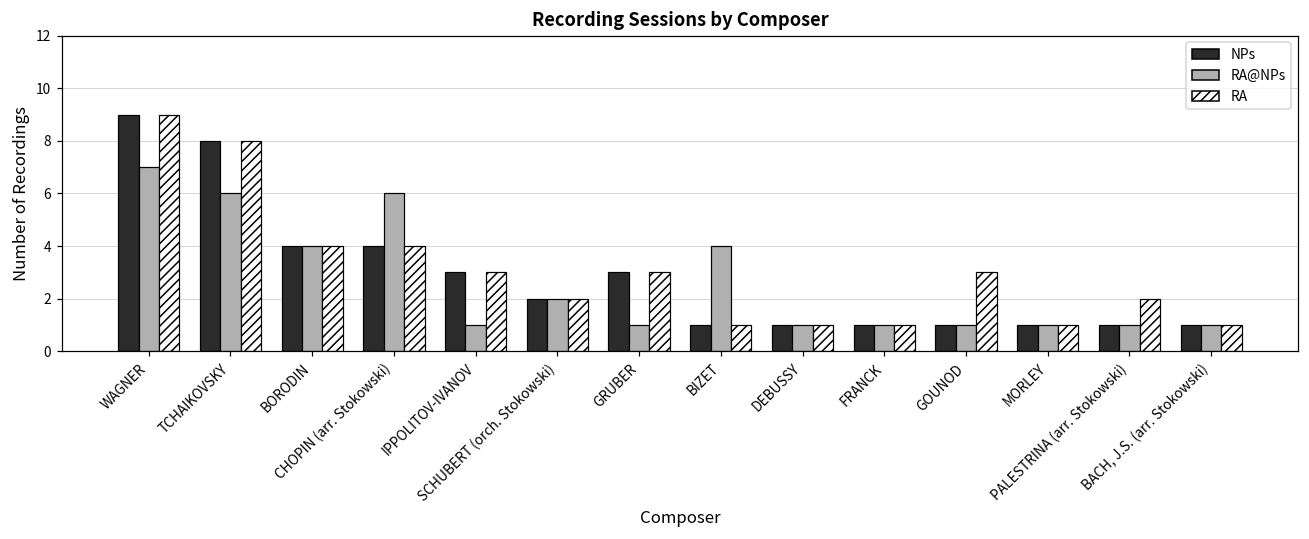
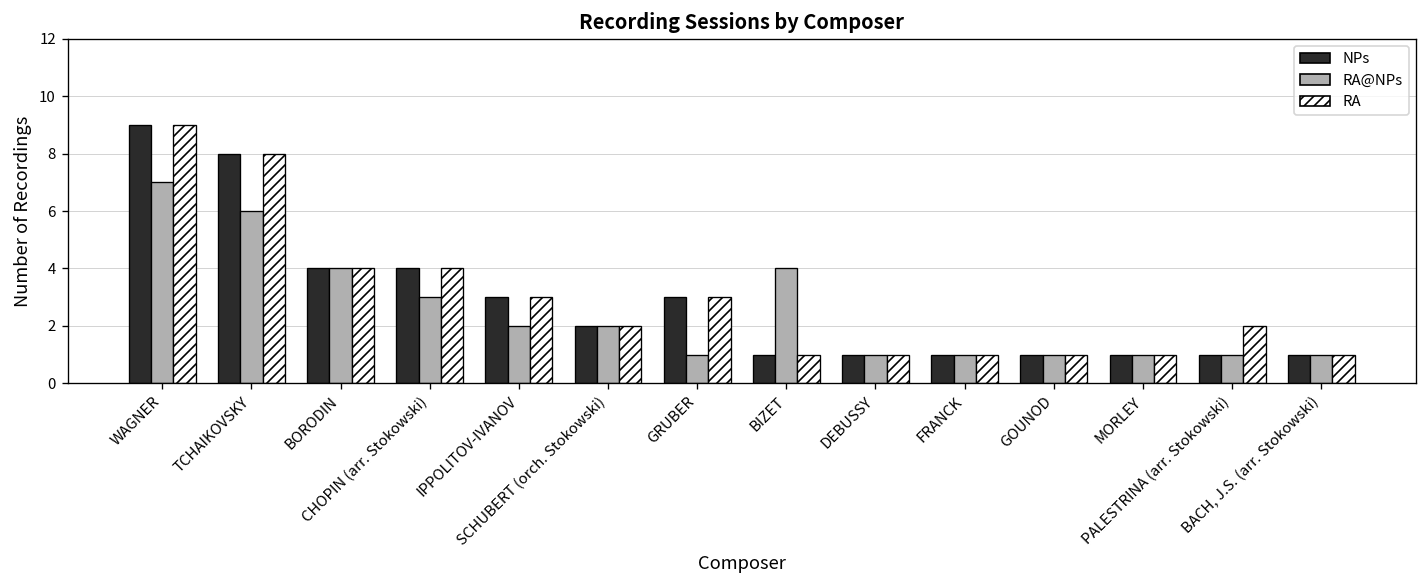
RA@NPs, CHOPIN (arr. Stokowski): 6 -> 3
RA@NPs, IPPOLITOV-IVANOV: 1 -> 2
RA, GOUNOD: 3 -> 1
